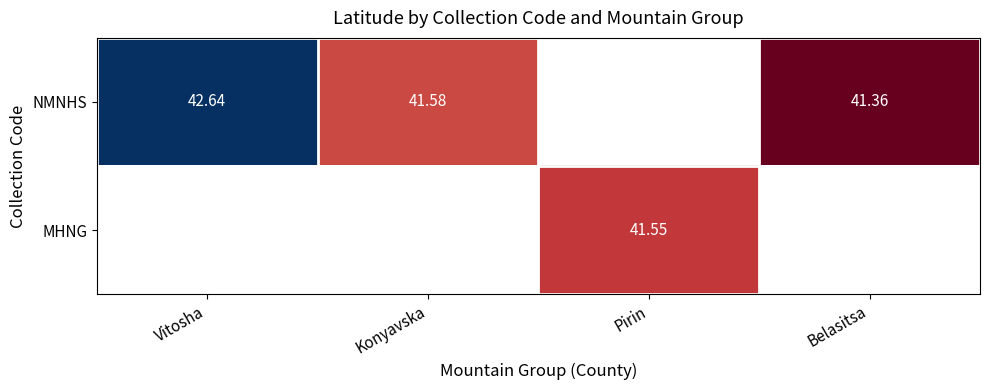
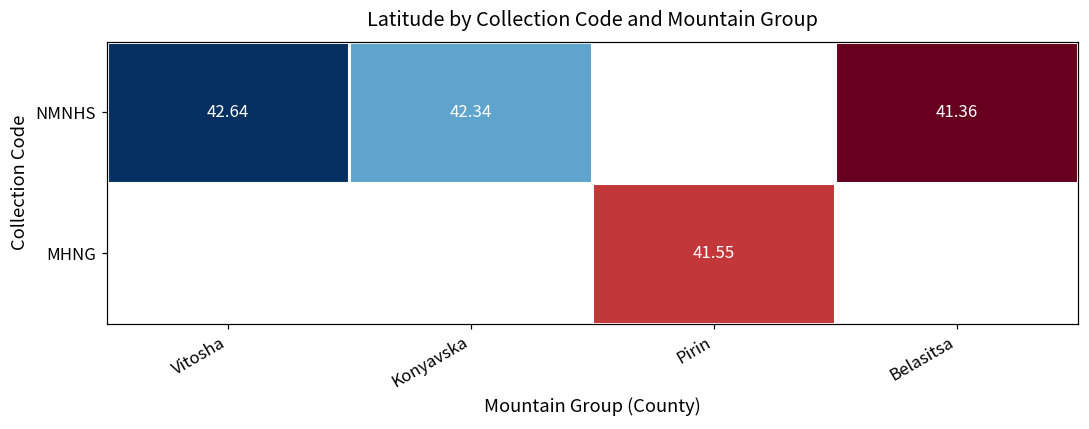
NMNHS, Konyavska: 41.58 -> 42.34
